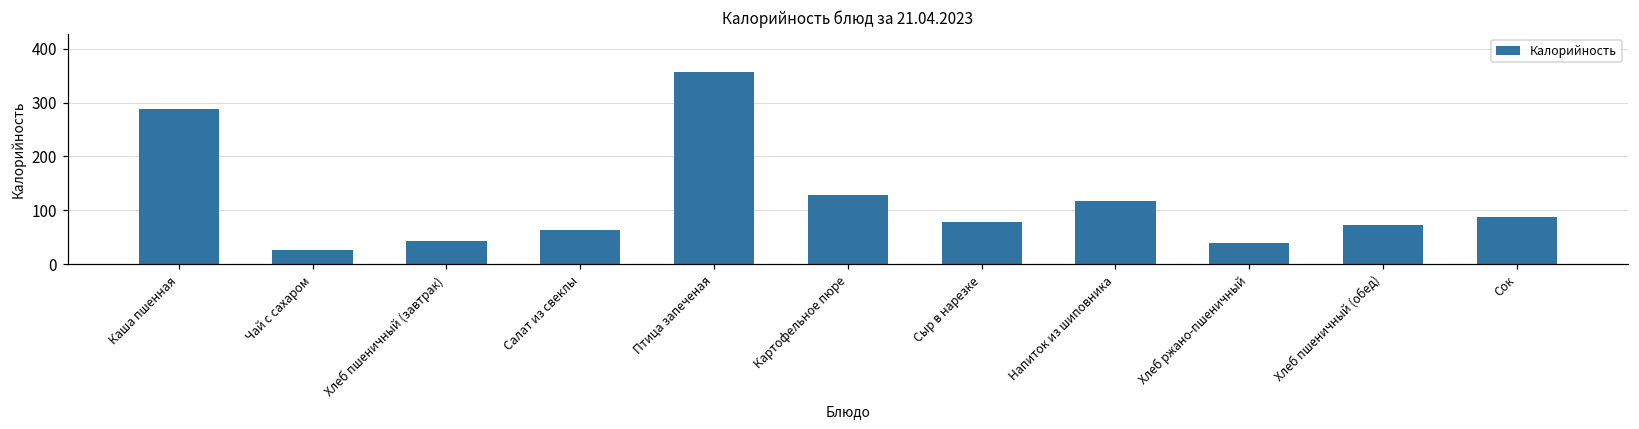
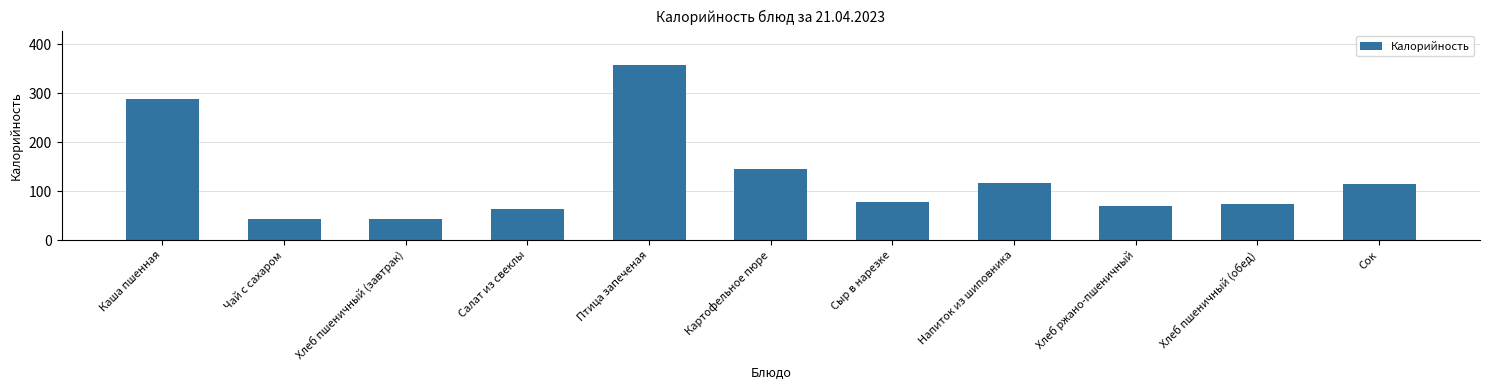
Чай с сахаром: 30 -> 40
Картофельное пюре: 130 -> 150
Хлеб ржано-пшеничный: 40 -> 70
Сок: 90 -> 120
